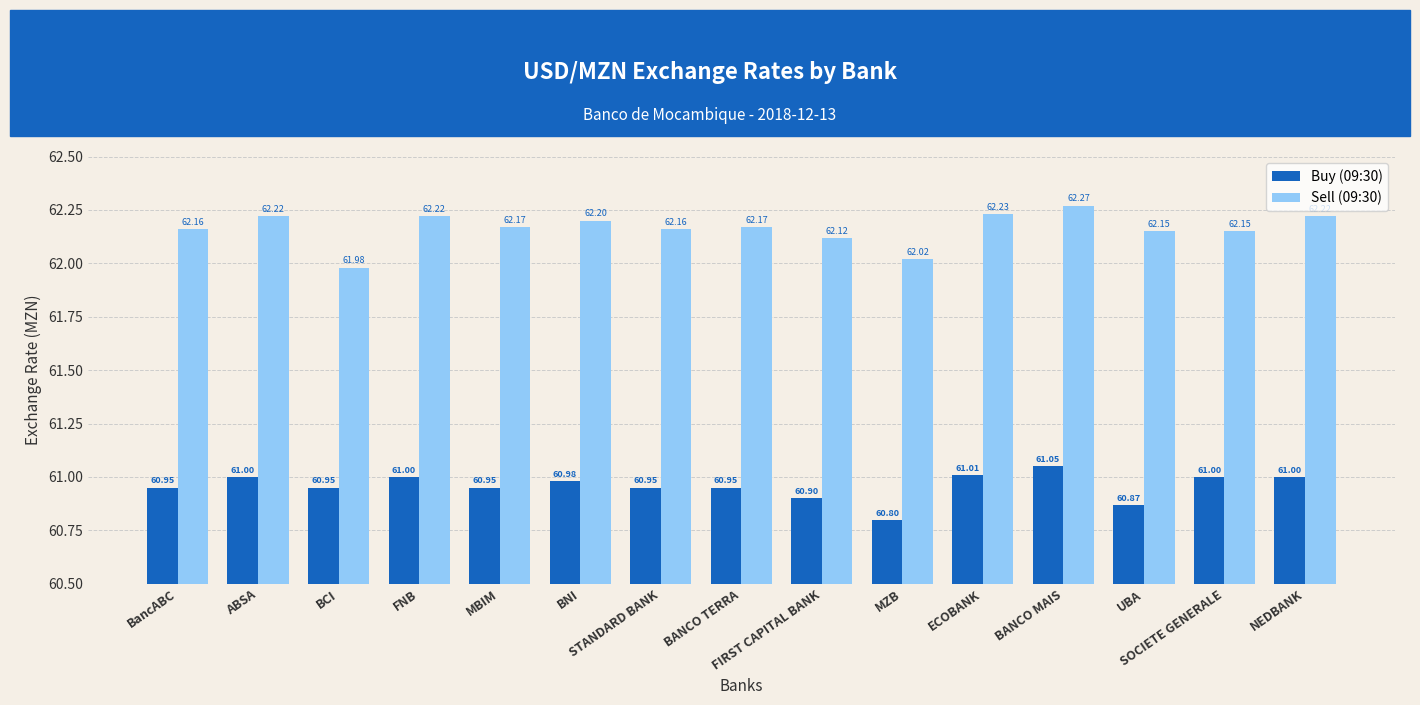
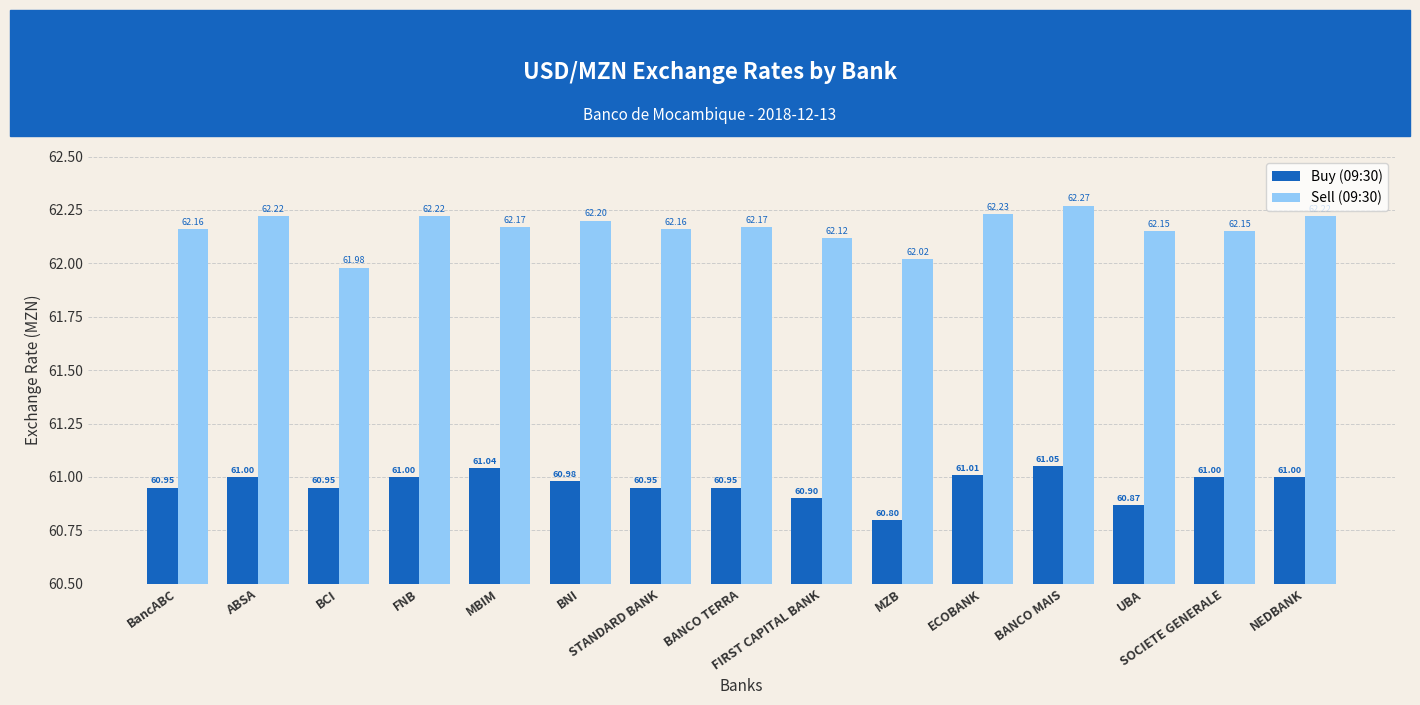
Buy (09:30), MBIM: 60.95 -> 61.04
